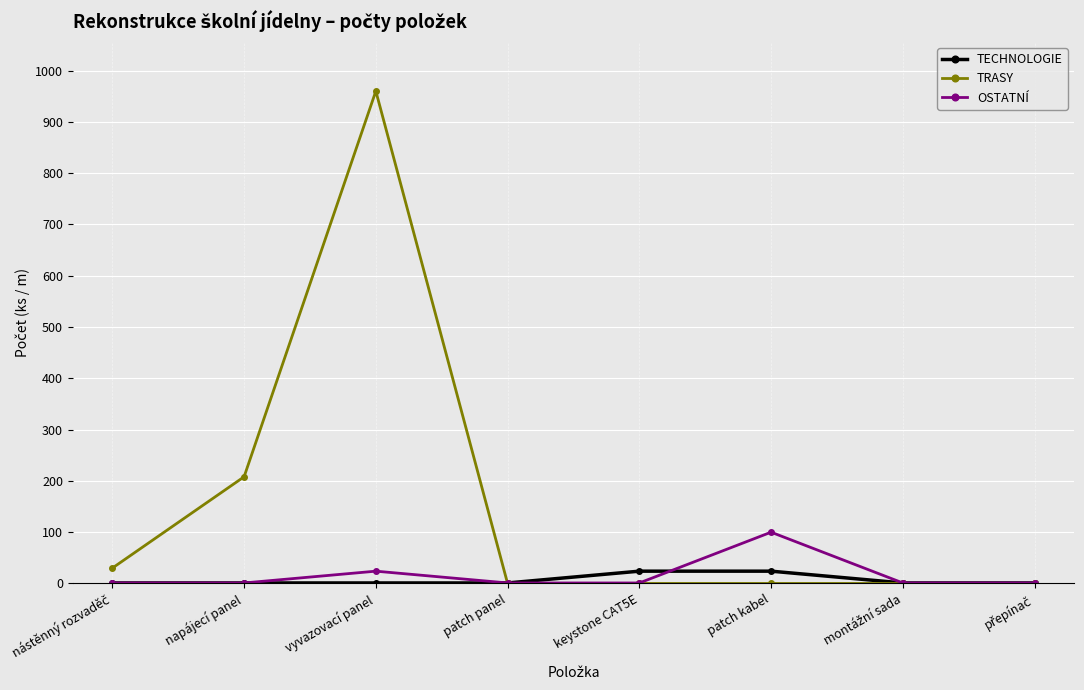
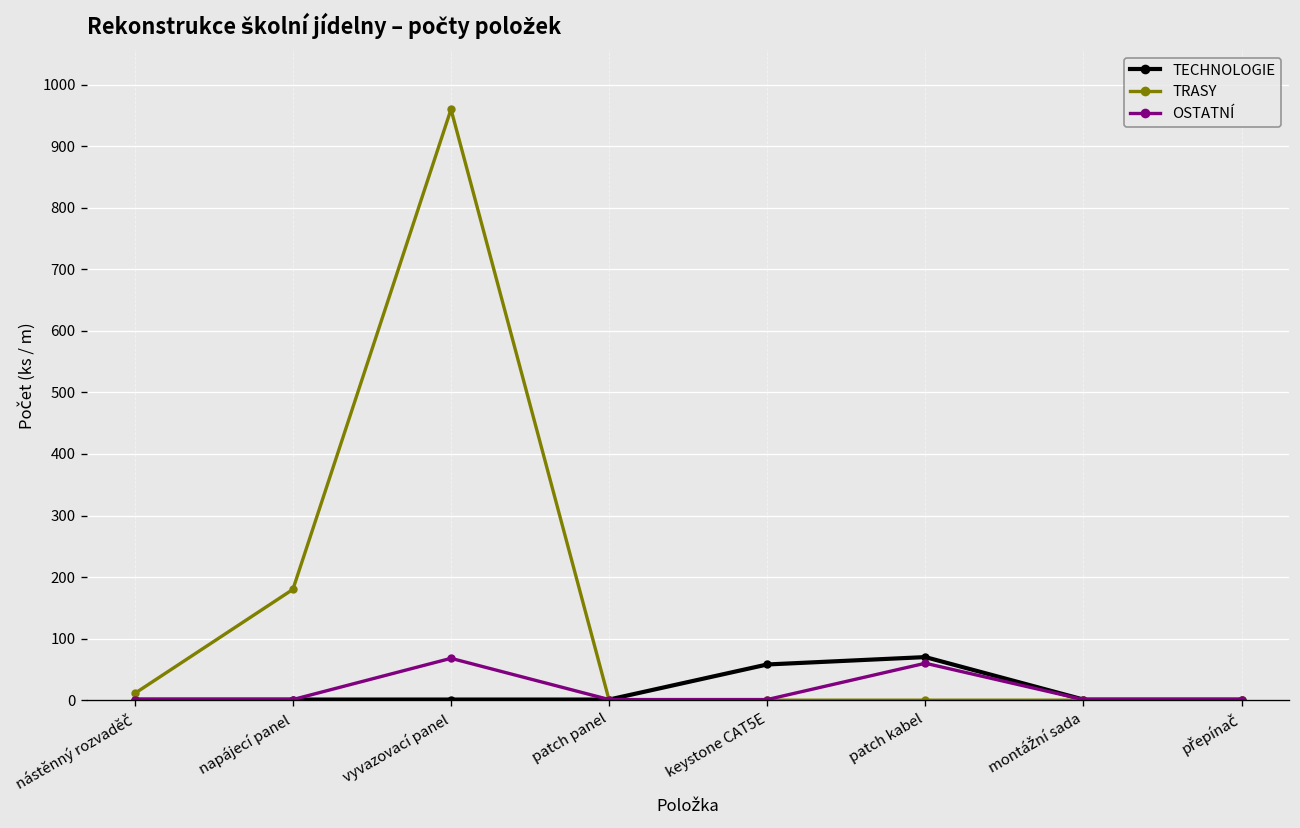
TRASY, nástěnný rozvaděč: 30 -> 10
TRASY, napájecí panel: 210 -> 180
OSTATNÍ, vyvazovací panel: 20 -> 70
TECHNOLOGIE, keystone CAT5E: 20 -> 60
TECHNOLOGIE, patch kabel: 20 -> 70
OSTATNÍ, patch kabel: 100 -> 60
